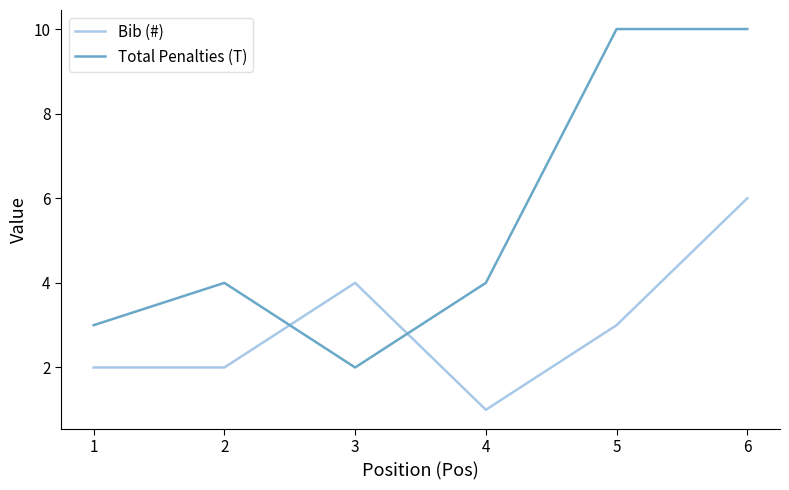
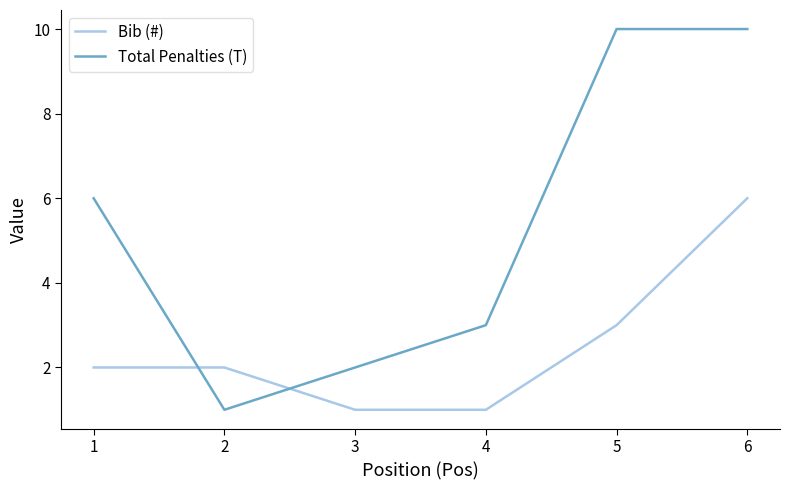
Total Penalties (T), 1: 3 -> 6
Total Penalties (T), 2: 4 -> 1
Bib (#), 3: 4 -> 1
Total Penalties (T), 4: 4 -> 3
